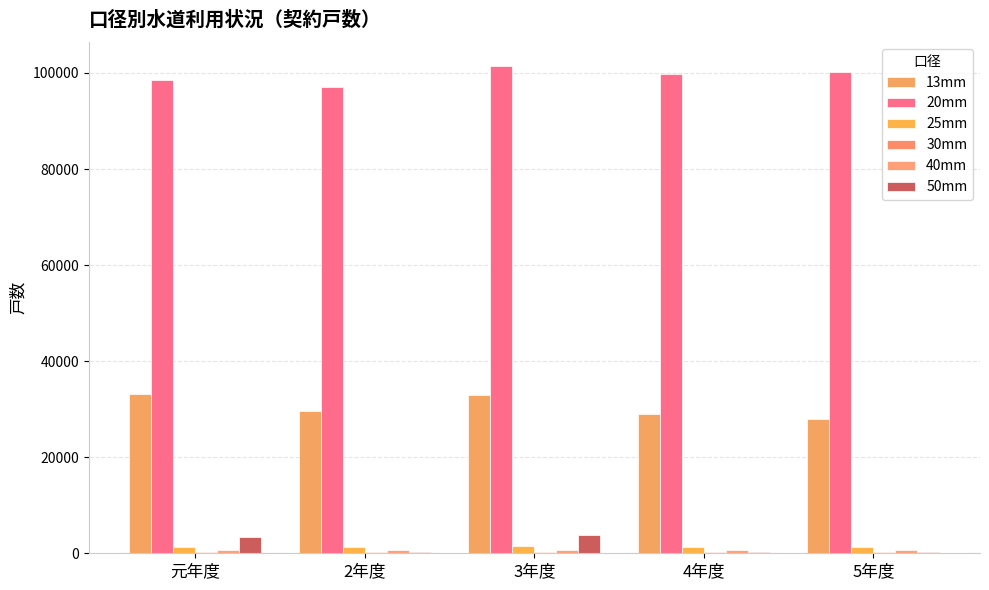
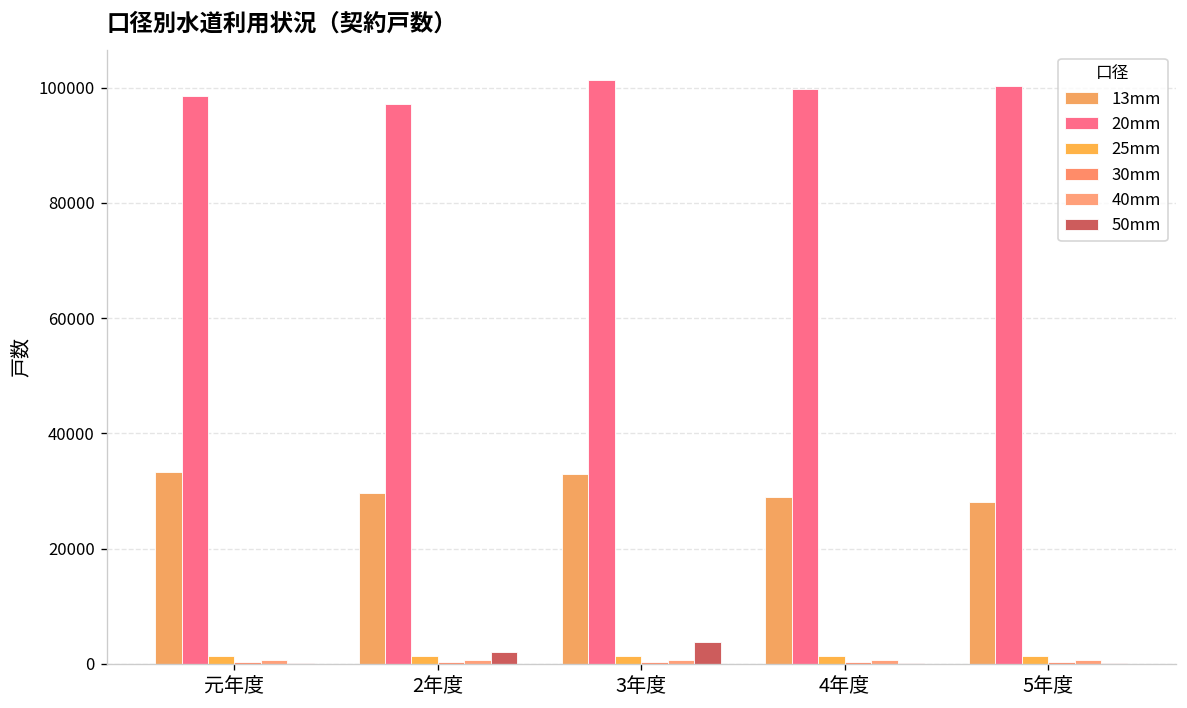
50mm, 元年度: 3000 -> 0
50mm, 2年度: 0 -> 2000
